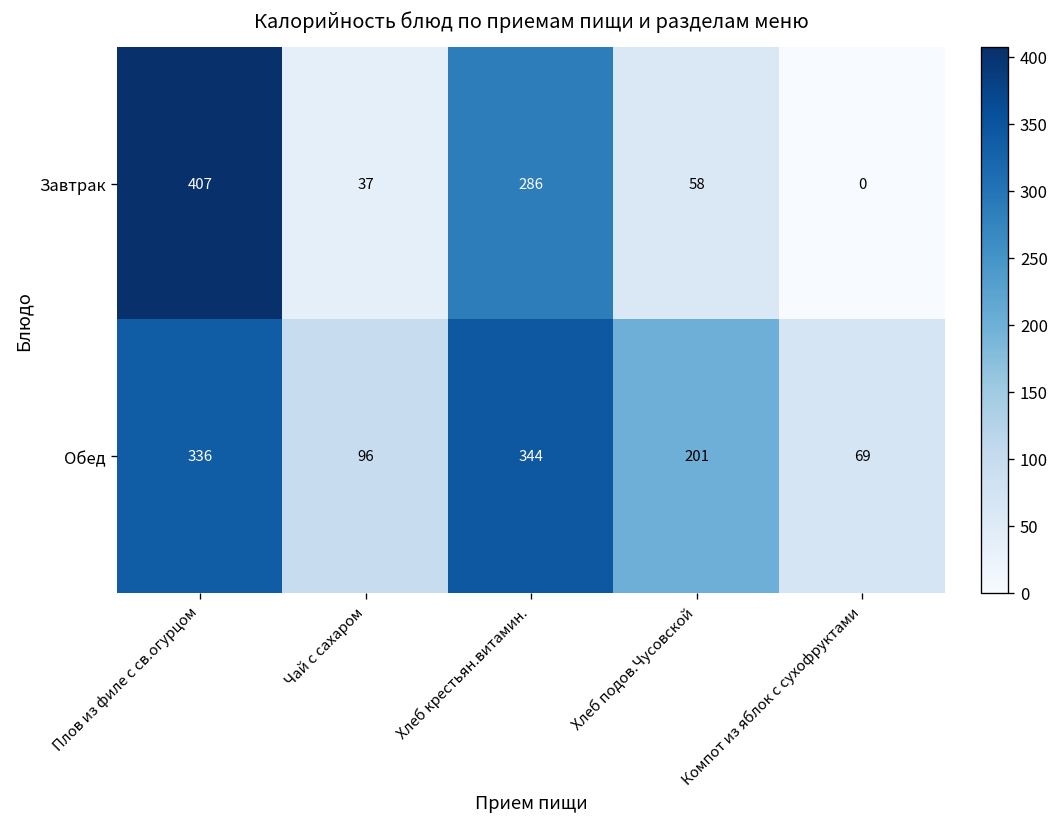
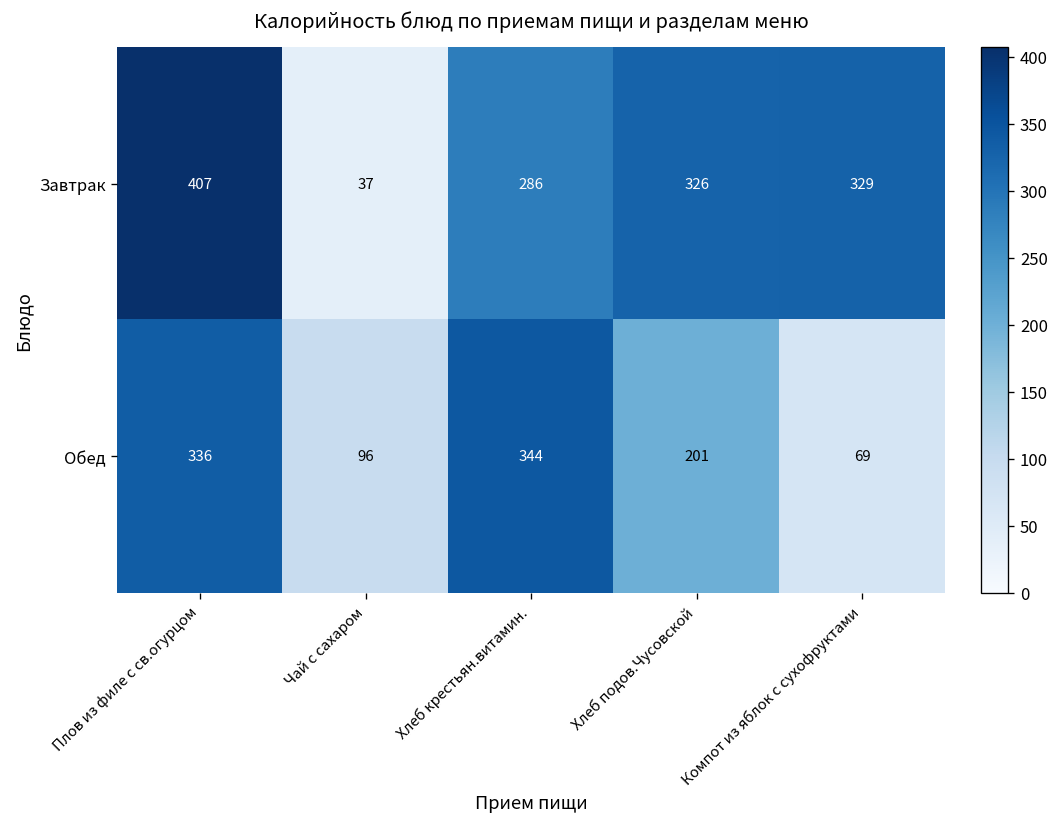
Завтрак, Хлеб подов.Чусовской: 58 -> 326
Завтрак, Компот из яблок с сухофруктами: 0 -> 329
